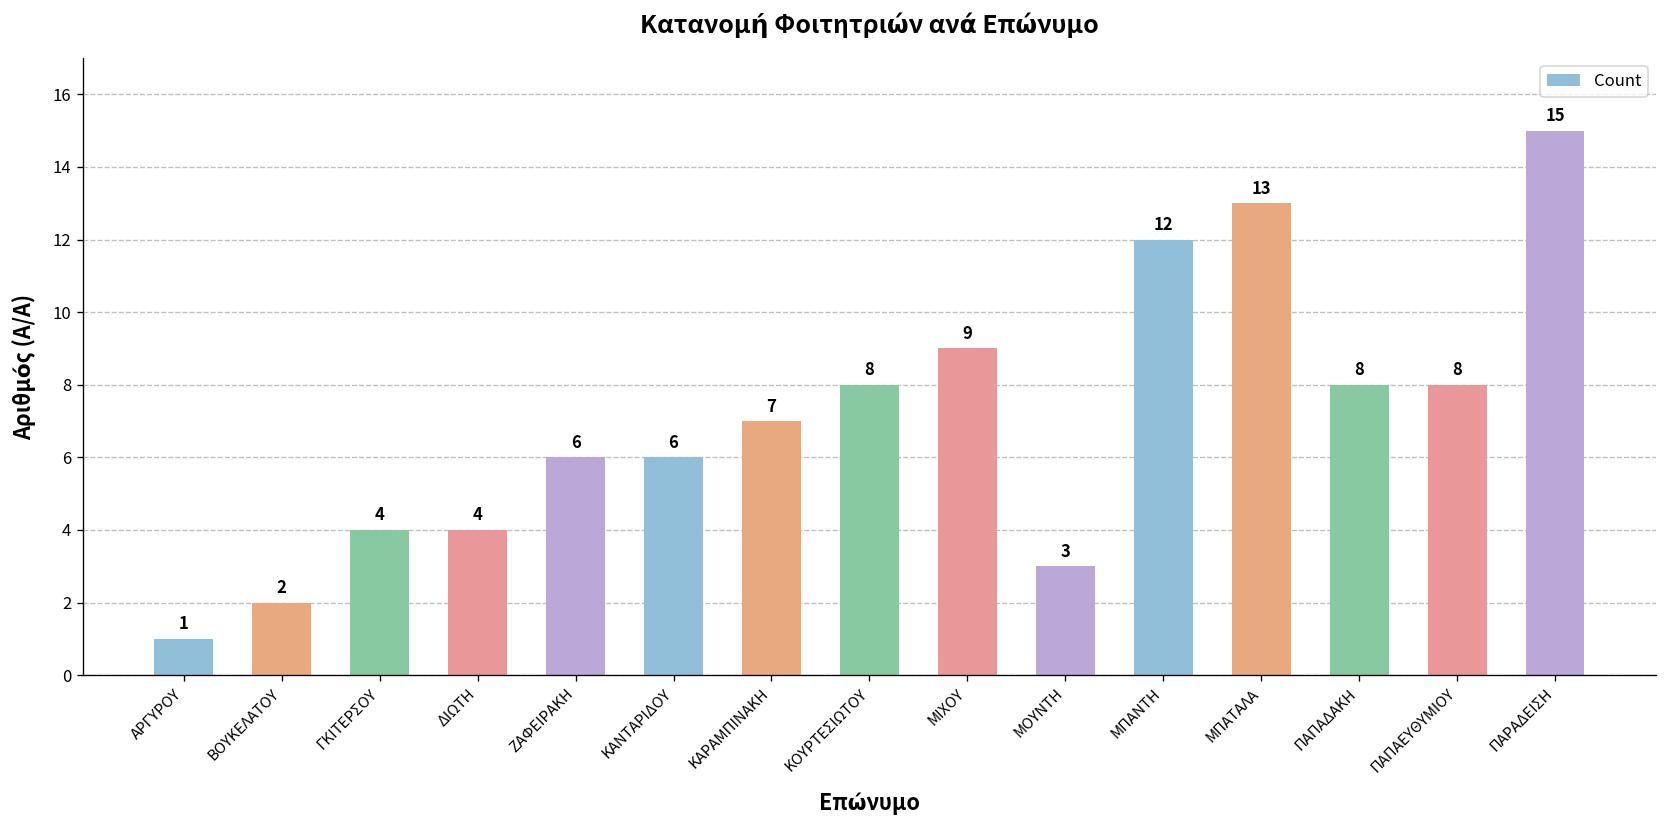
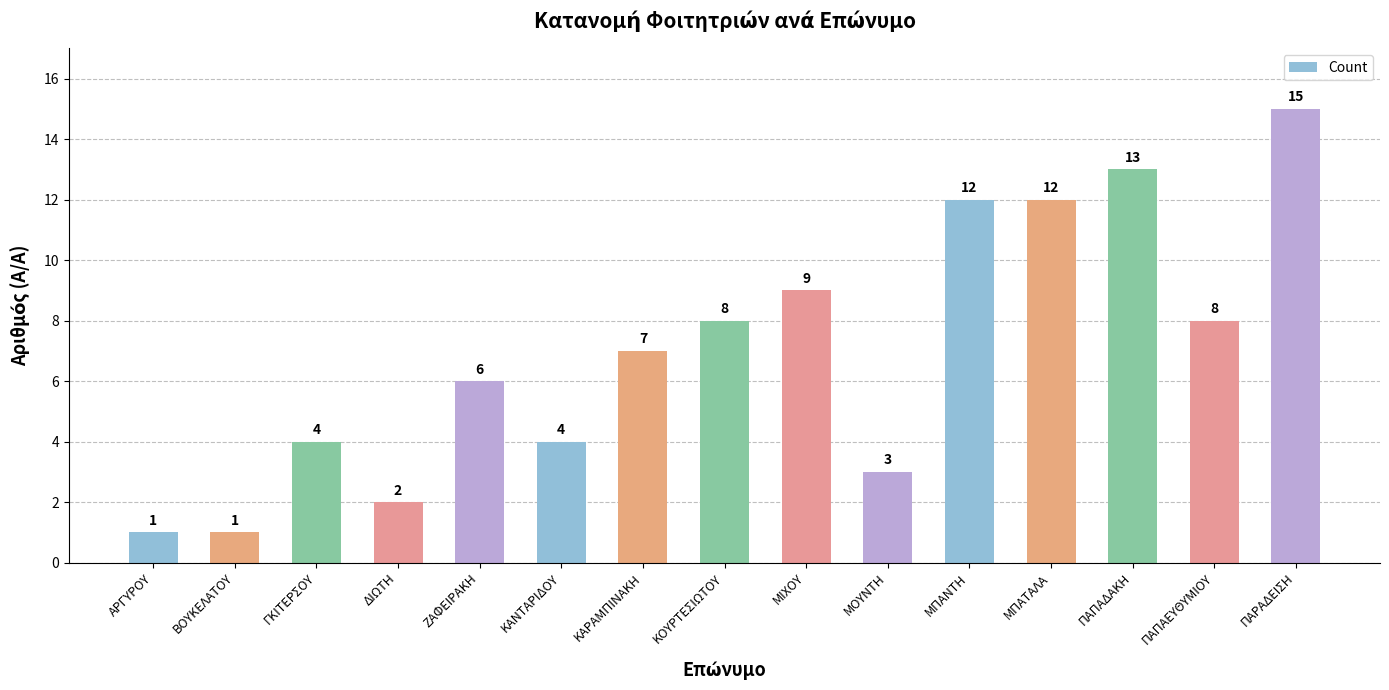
ΒΟΥΚΕΛΑΤΟΥ: 2 -> 1
ΔΙΩΤΗ: 4 -> 2
ΚΑΝΤΑΡΙΔΟΥ: 6 -> 4
ΜΠΑΤΑΛΑ: 13 -> 12
ΠΑΠΑΔΑΚΗ: 8 -> 13
